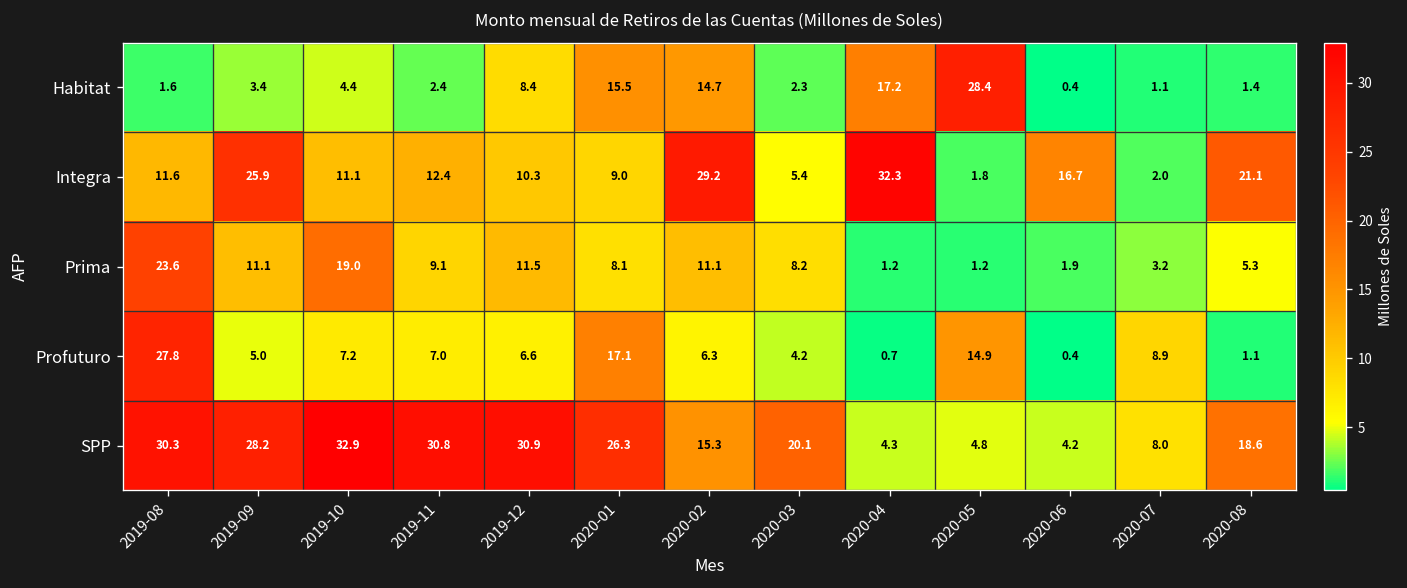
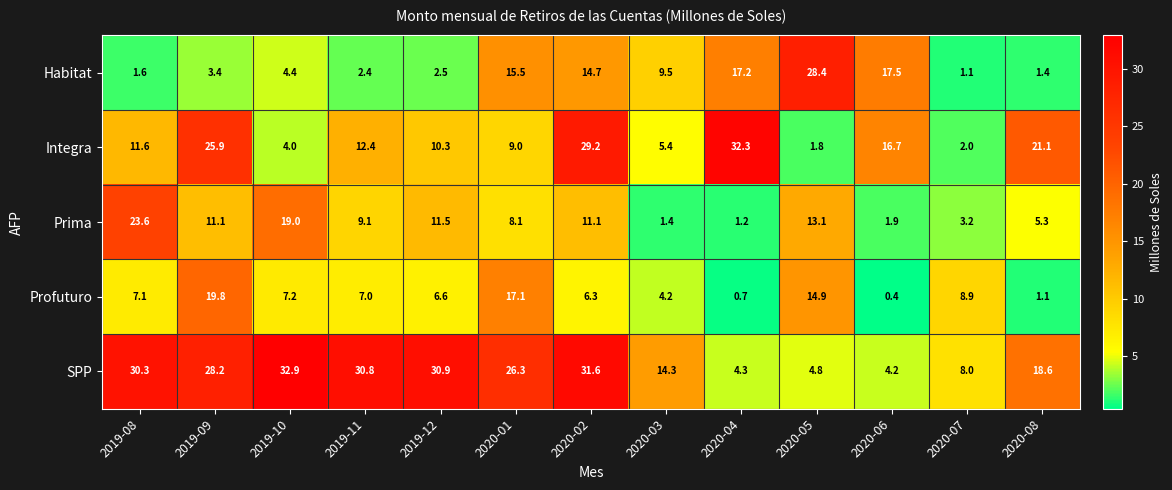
Habitat, 2019-12: 8.4 -> 2.5
Habitat, 2020-03: 2.3 -> 9.5
Habitat, 2020-06: 0.4 -> 17.5
Integra, 2019-10: 11.1 -> 4.0
Prima, 2020-03: 8.2 -> 1.4
Prima, 2020-05: 1.2 -> 13.1
Profuturo, 2019-08: 27.8 -> 7.1
Profuturo, 2019-09: 5.0 -> 19.8
SPP, 2020-02: 15.3 -> 31.6
SPP, 2020-03: 20.1 -> 14.3
